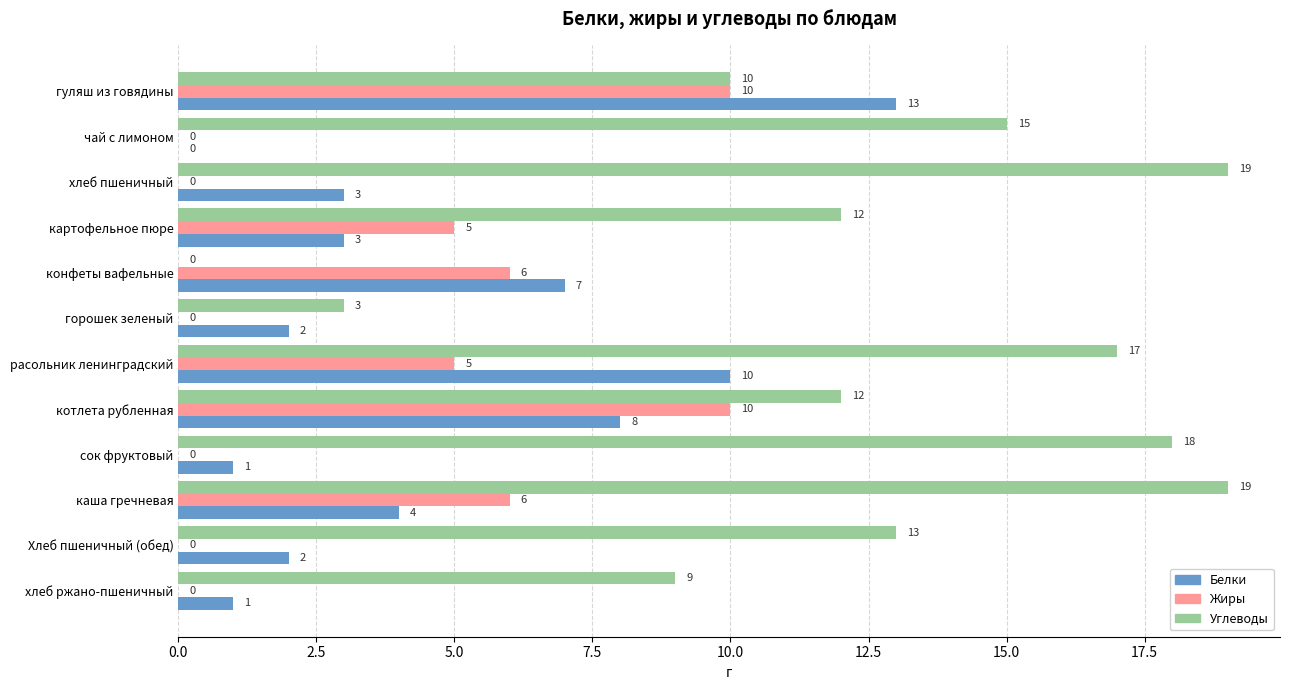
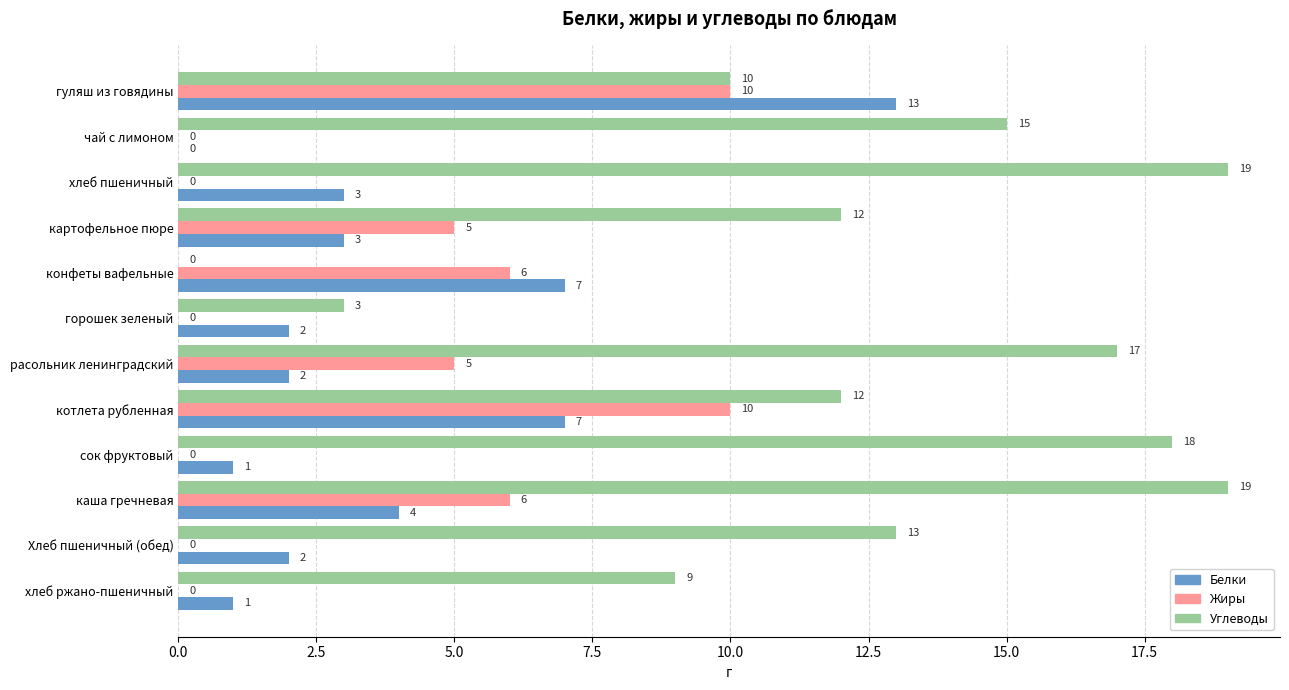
Белки, расольник ленинградский: 10 -> 2
Белки, котлета рубленная: 8 -> 7
